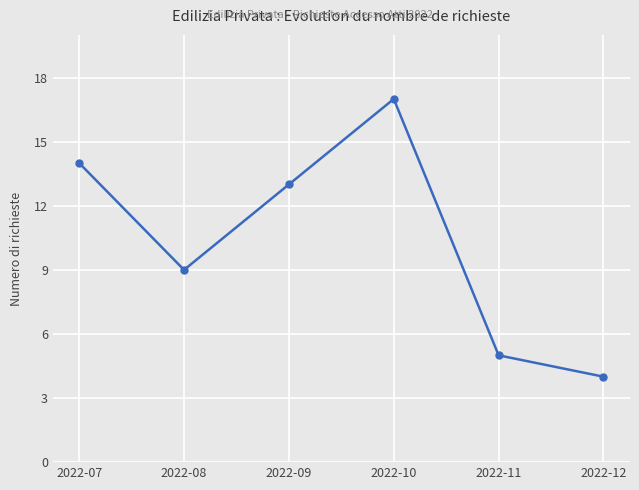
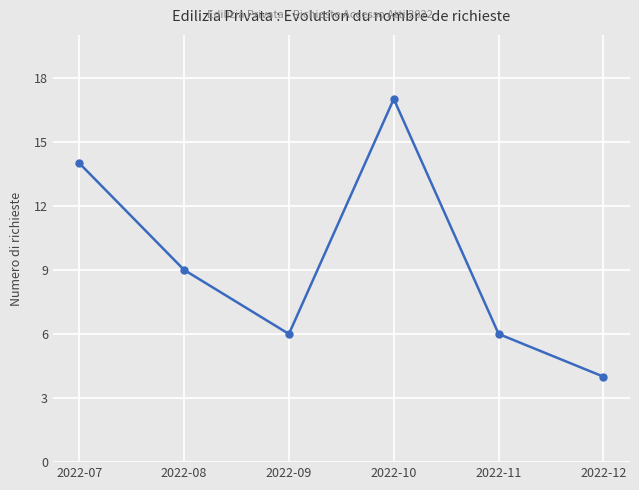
2022-09: 13 -> 6
2022-11: 5 -> 6
